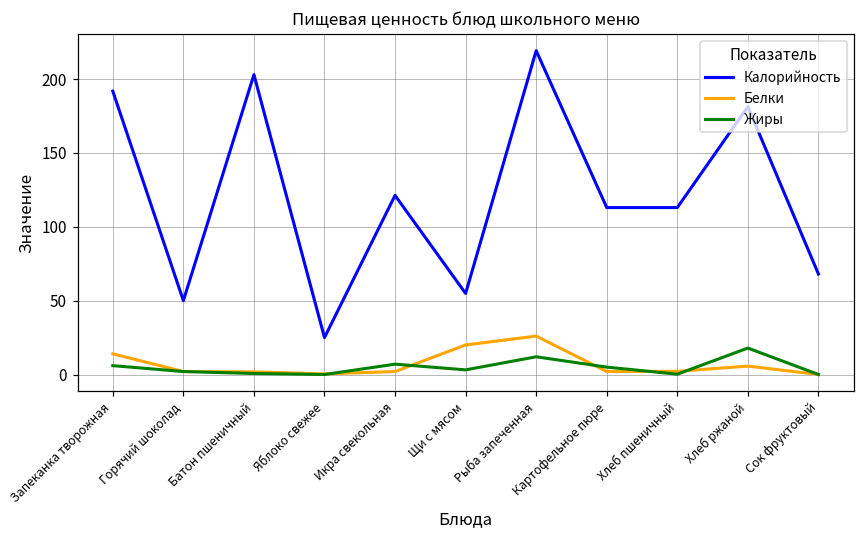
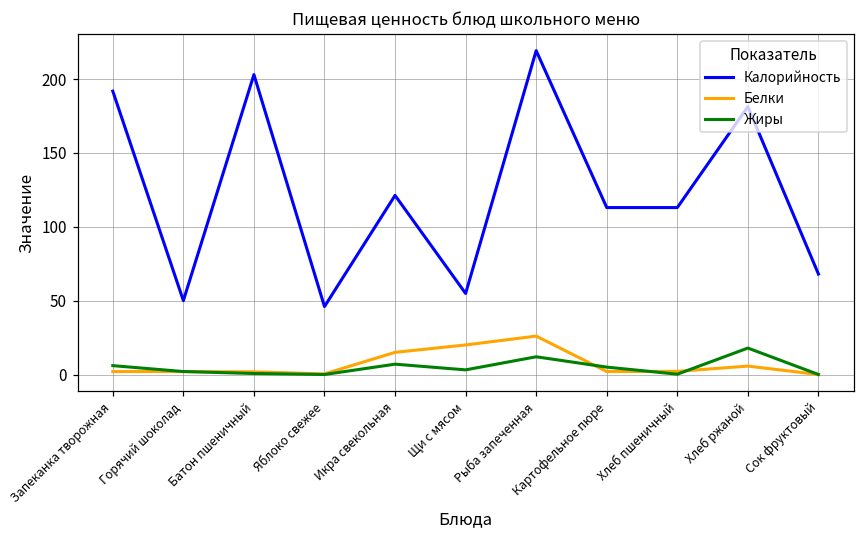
Белки, Запеканка творожная: 14 -> 2
Калорийность, Яблоко свежее: 25 -> 46
Белки, Икра свекольная: 2 -> 15
